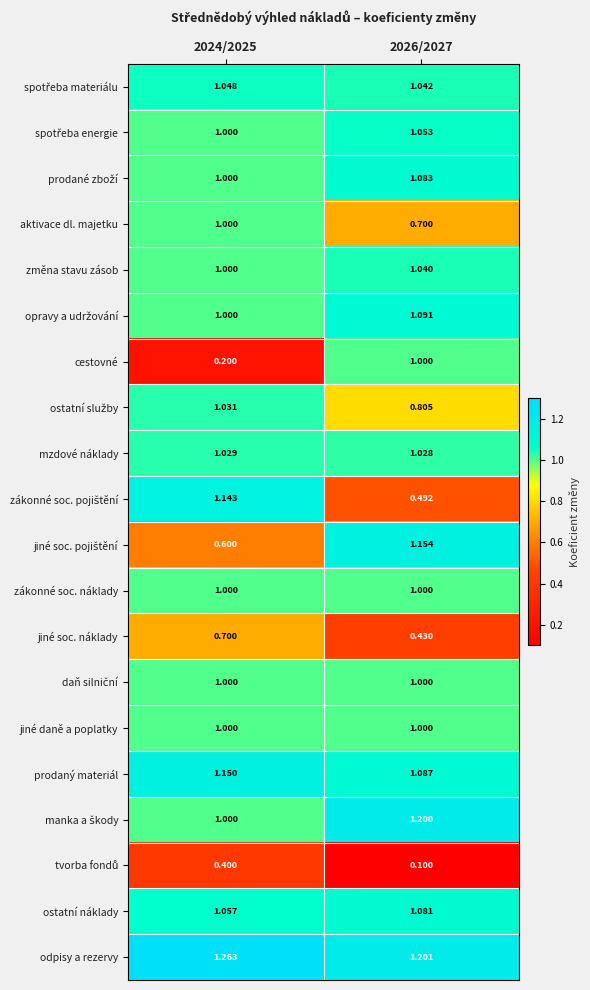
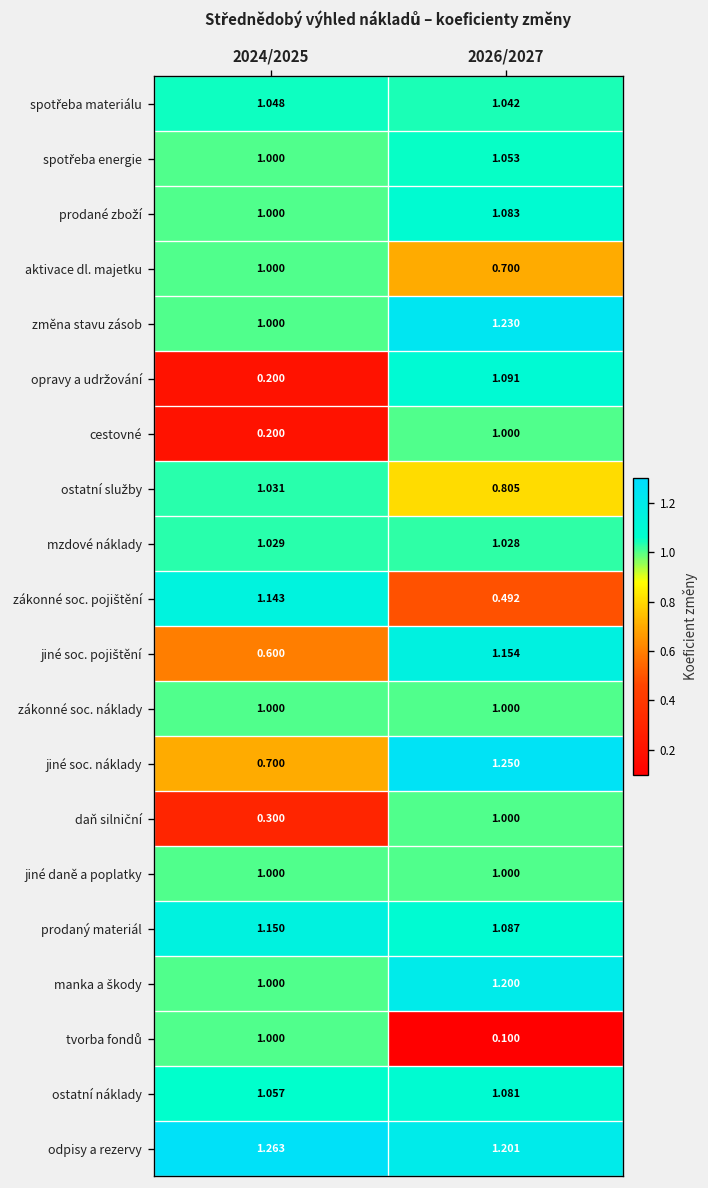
změna stavu zásob, 2026/2027: 1.040 -> 1.230
opravy a udržování, 2024/2025: 1.000 -> 0.200
jiné soc. náklady, 2026/2027: 0.430 -> 1.250
daň silniční, 2024/2025: 1.000 -> 0.300
tvorba fondů, 2024/2025: 0.400 -> 1.000
